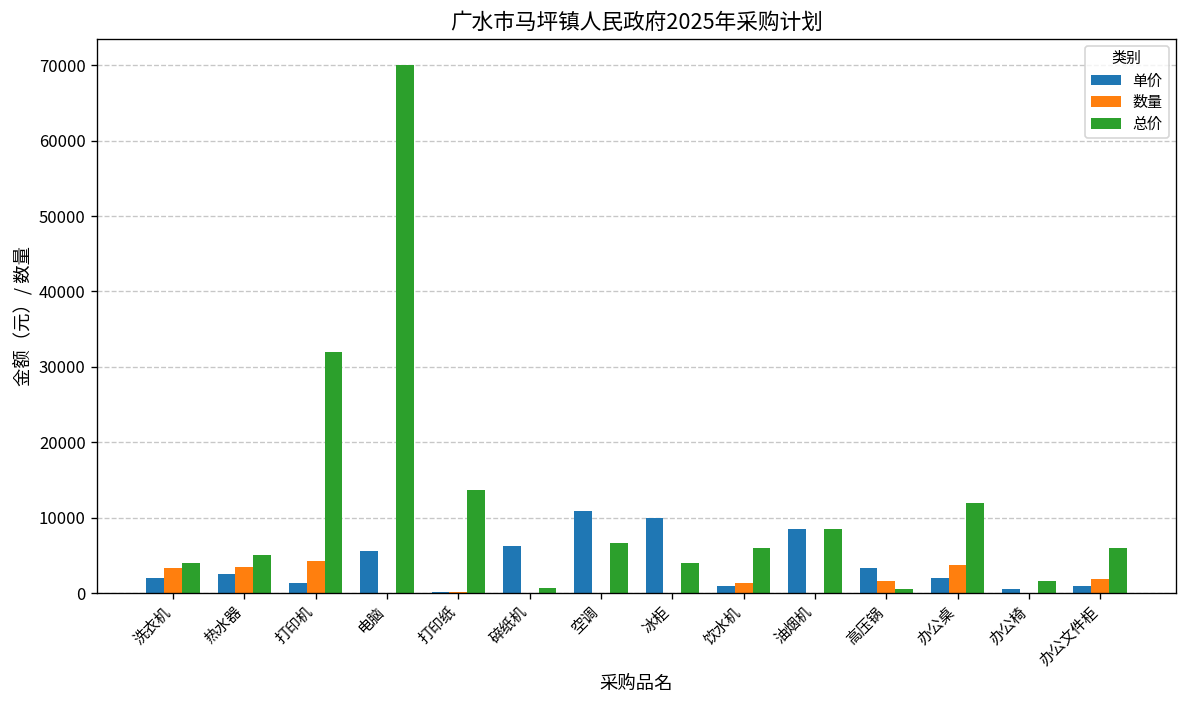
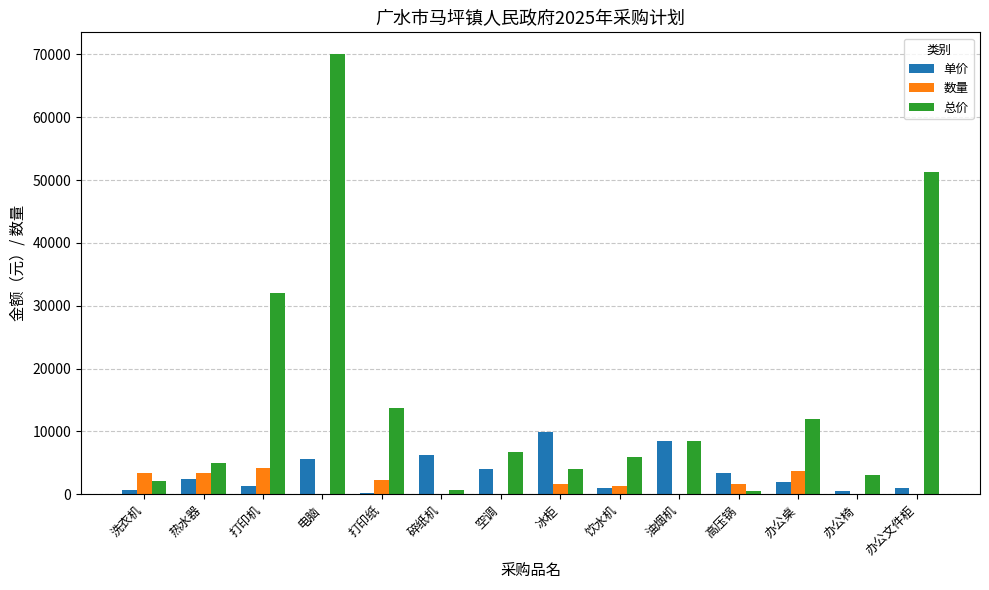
单价, 洗衣机: 2000 -> 1000
总价, 洗衣机: 4000 -> 2000
数量, 打印纸: 0 -> 2000
单价, 空调: 11000 -> 4000
数量, 冰柜: 0 -> 2000
总价, 办公椅: 2000 -> 3000
数量, 办公文件柜: 2000 -> 0
总价, 办公文件柜: 6000 -> 51000
